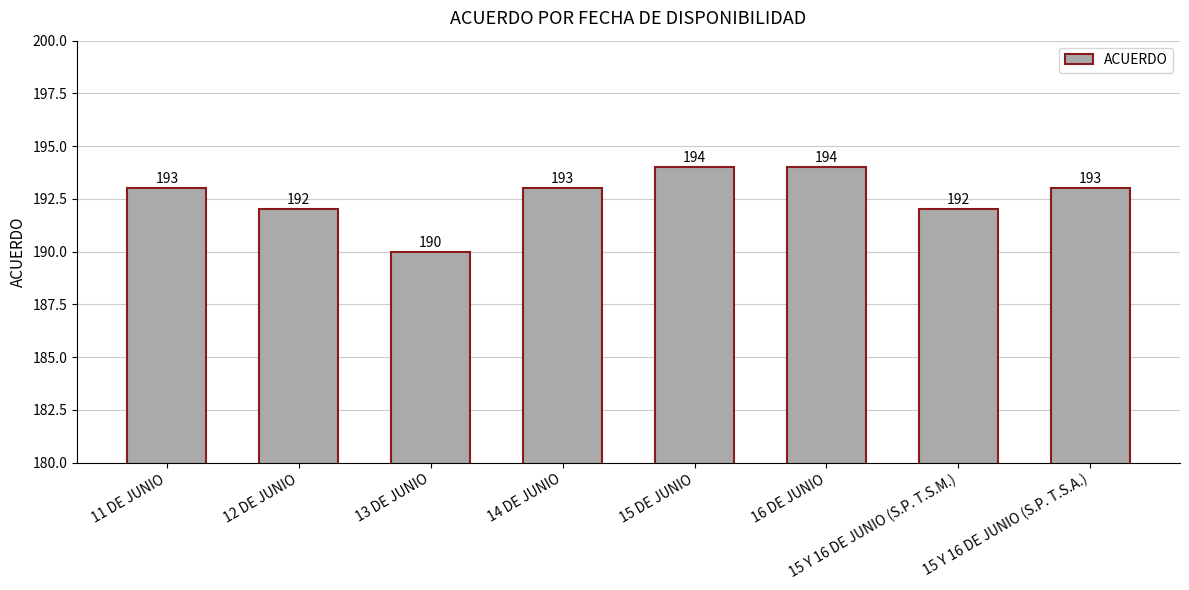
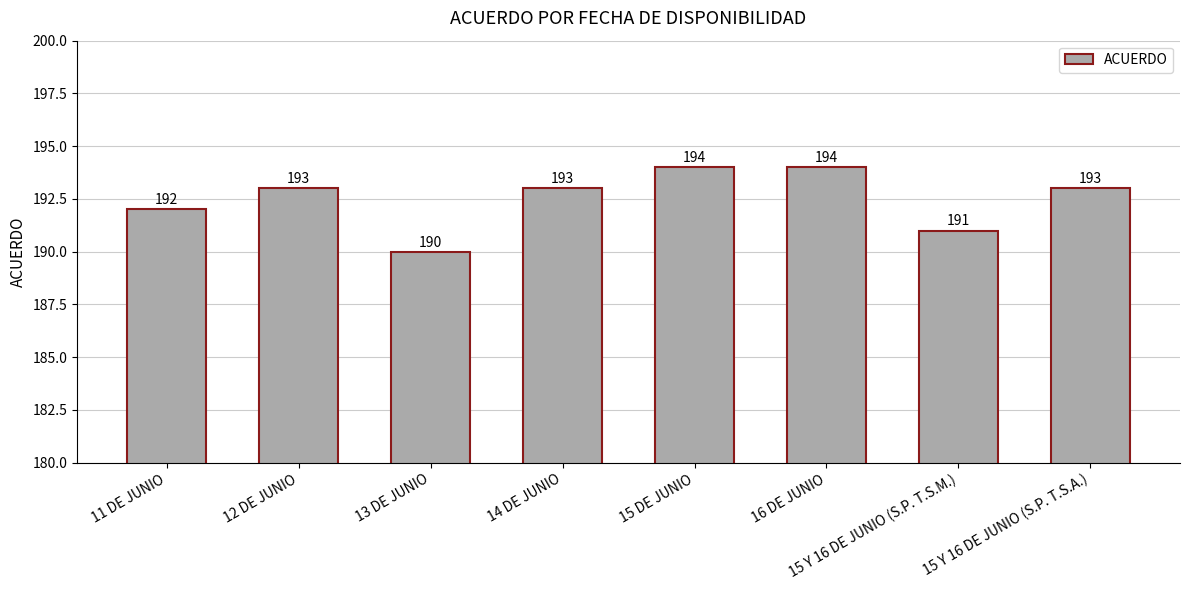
11 DE JUNIO: 193 -> 192
12 DE JUNIO: 192 -> 193
15 Y 16 DE JUNIO (S.P. T.S.M.): 192 -> 191
